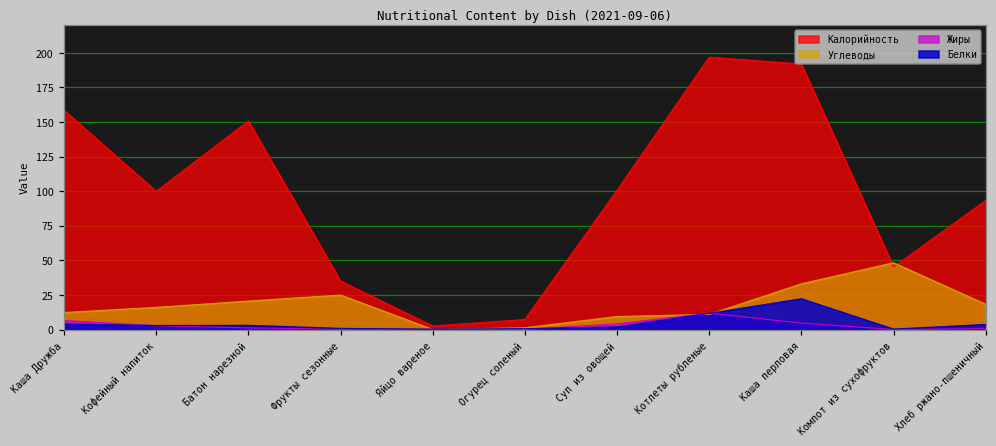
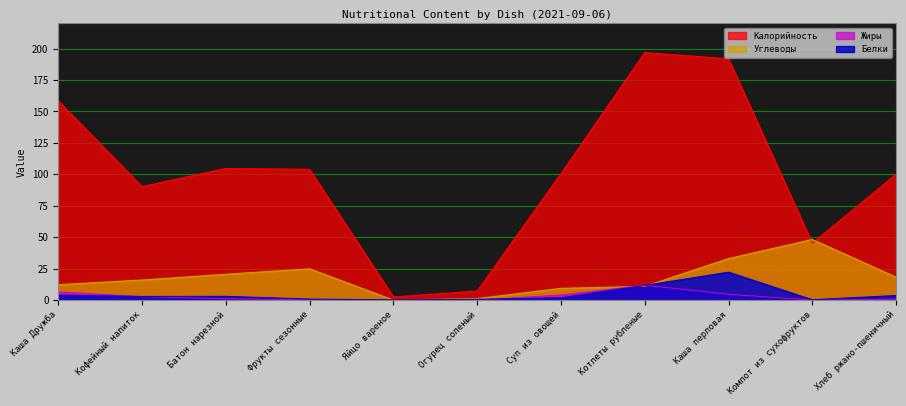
Калорийность, Кофейный напиток: 100 -> 90
Калорийность, Батон нарезной: 151 -> 105
Калорийность, Фрукты сезонные: 35 -> 104
Калорийность, Хлеб ржано-пшеничный: 93 -> 100
